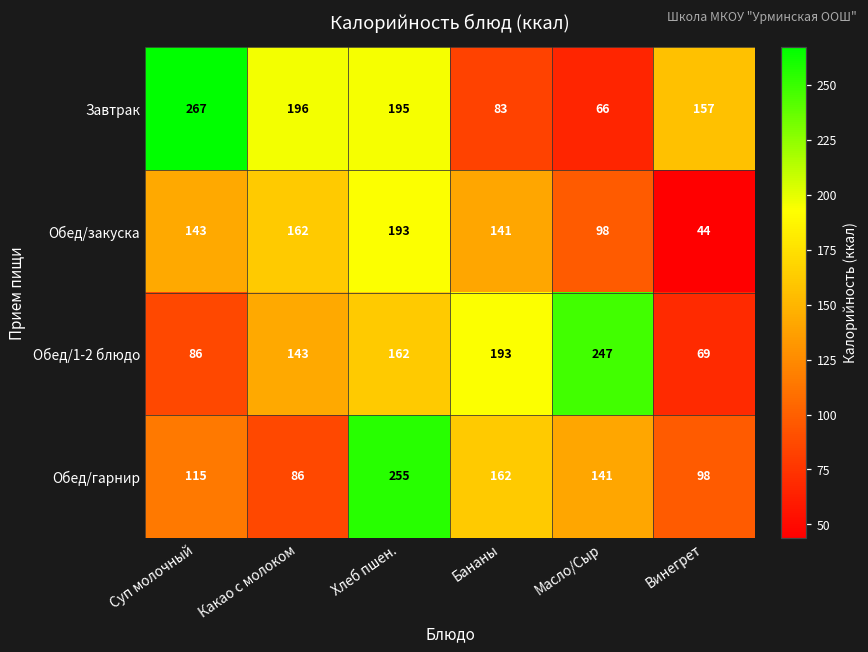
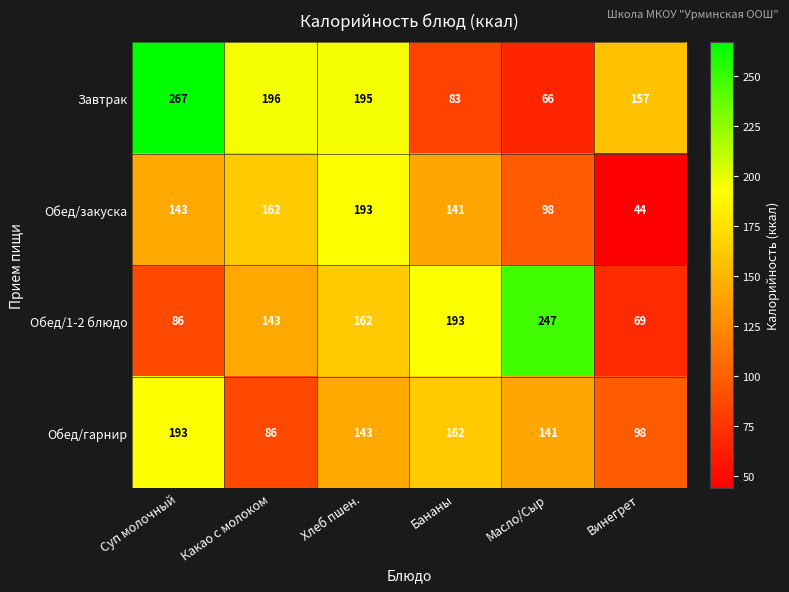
Обед/гарнир, Суп молочный: 115 -> 193
Обед/гарнир, Хлеб пшен.: 255 -> 143
